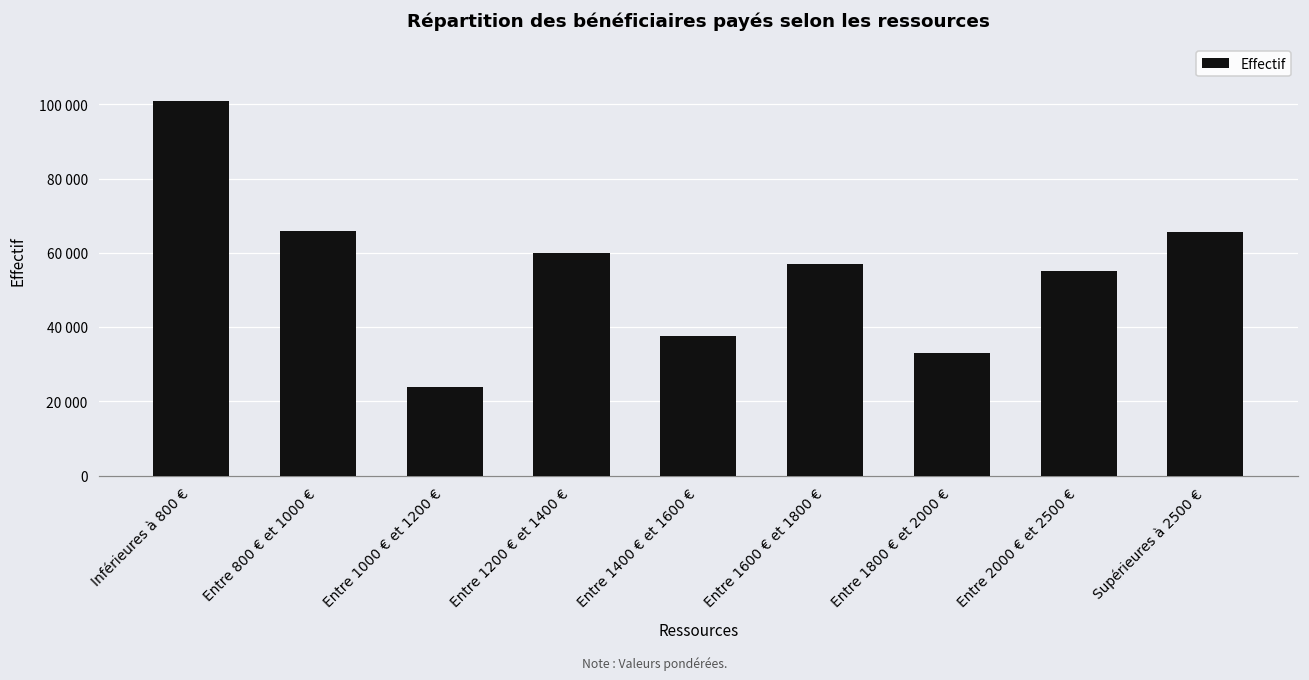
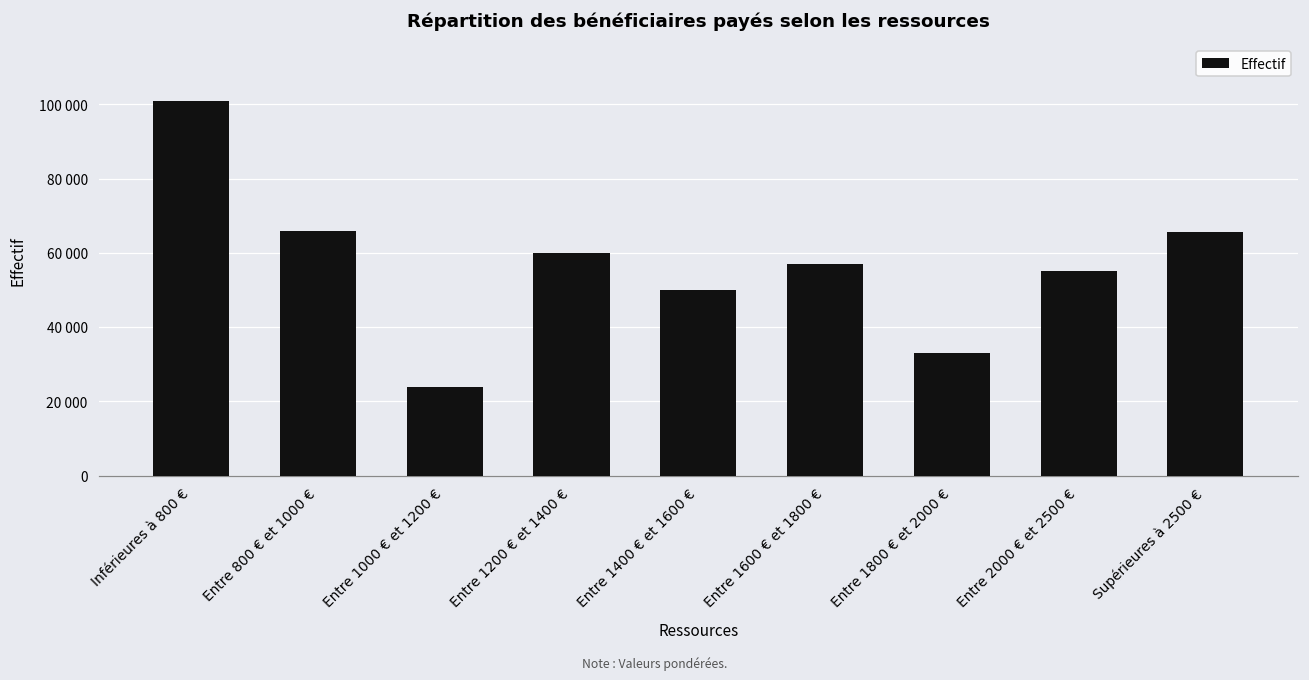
Entre 1400 € et 1600 €: 37000 -> 50000
